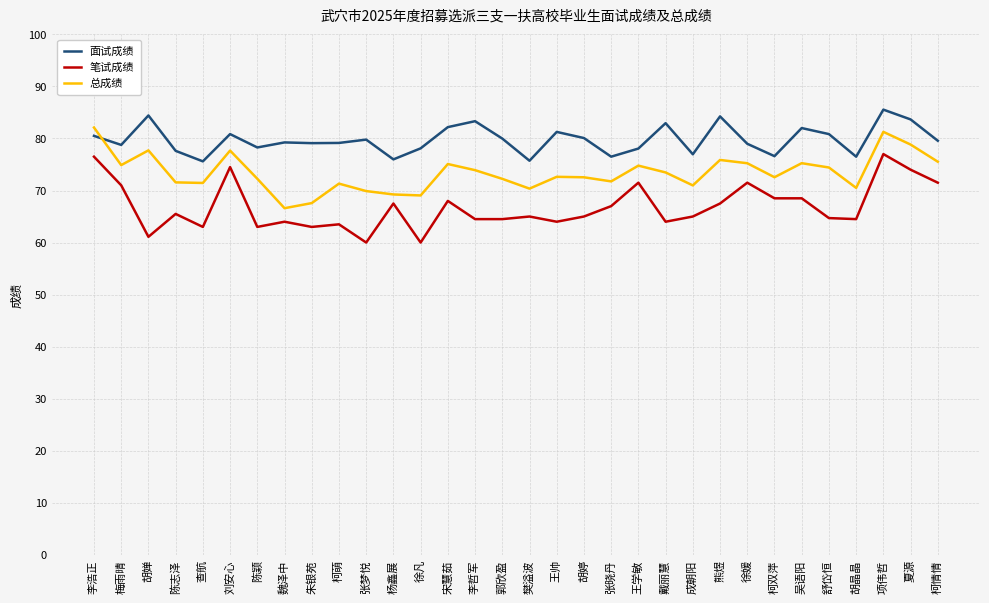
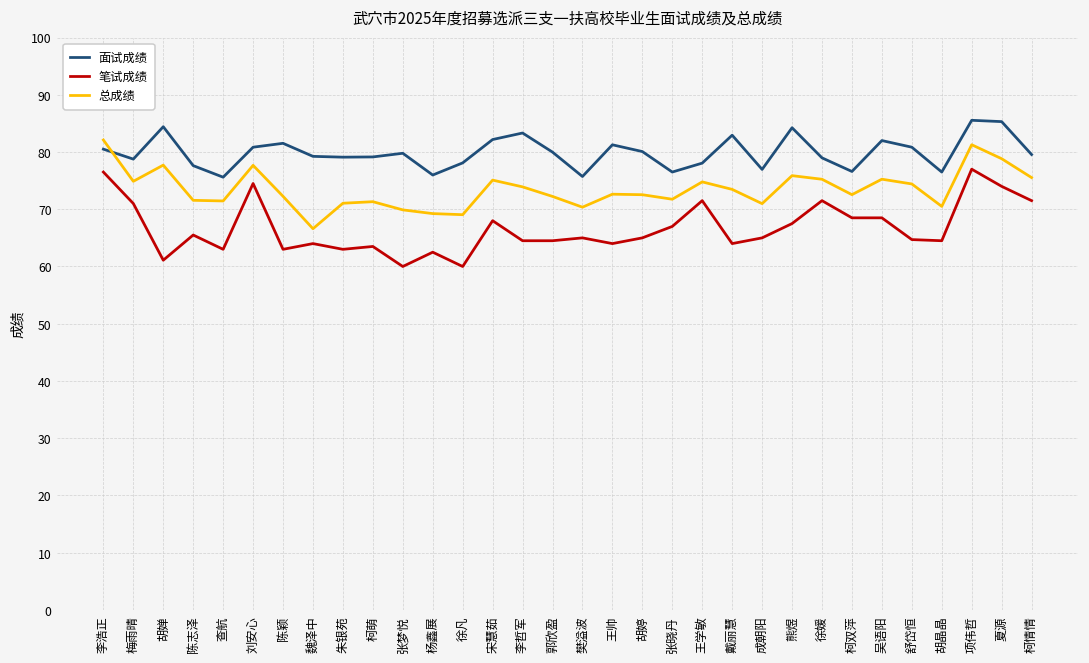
面试成绩, 陈颖: 78 -> 82
总成绩, 朱银苑: 68 -> 71
笔试成绩, 杨鑫展: 68 -> 63
面试成绩, 夏源: 84 -> 85
